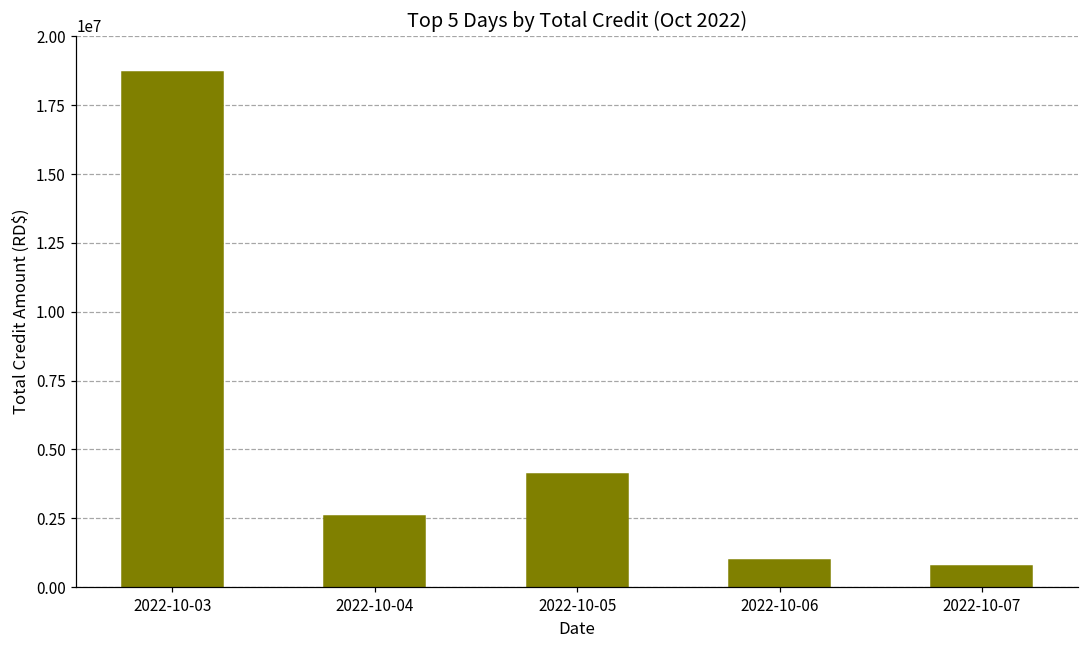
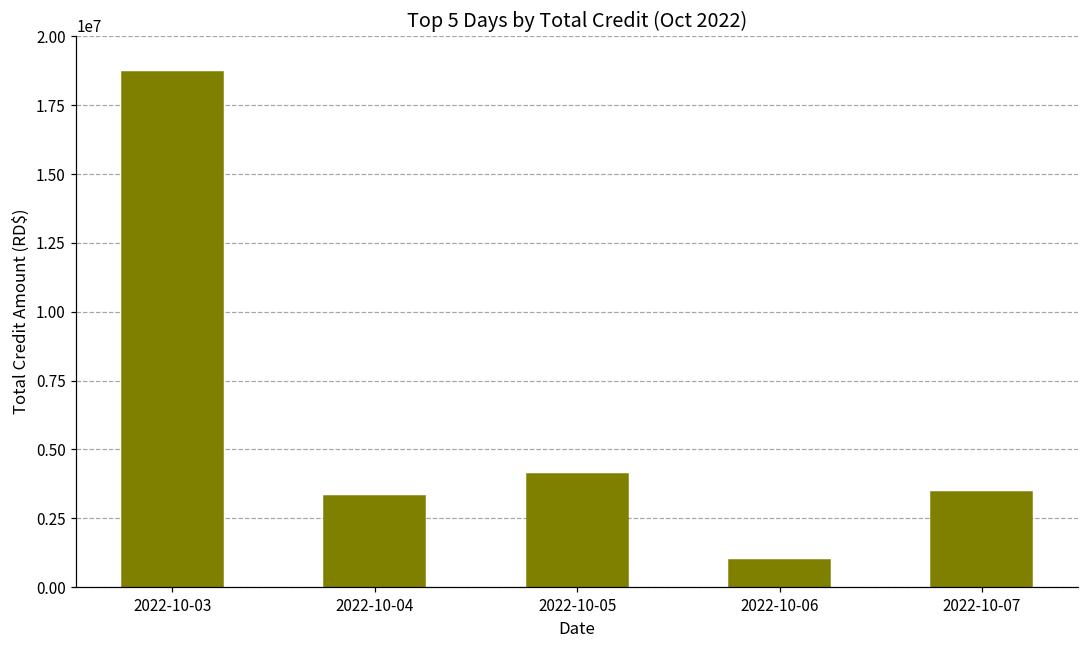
2022-10-04: 2600000 -> 3300000
2022-10-07: 800000 -> 3500000
